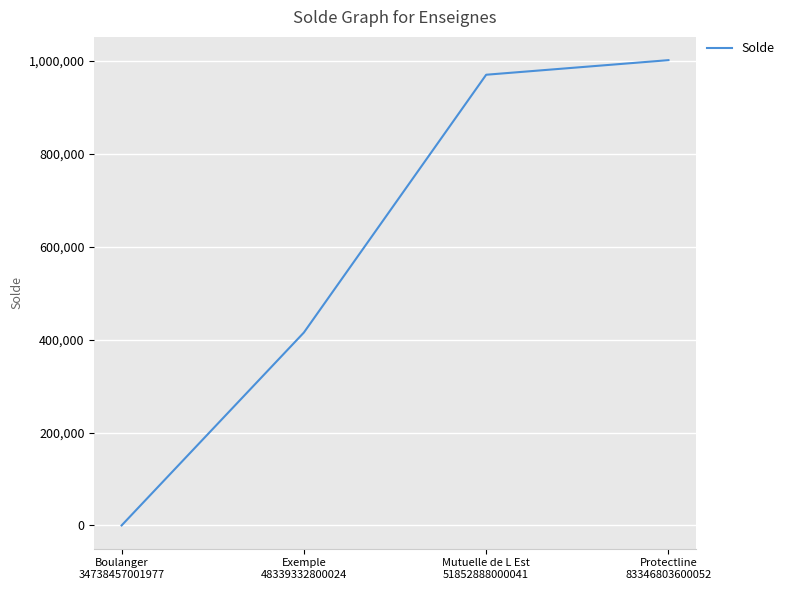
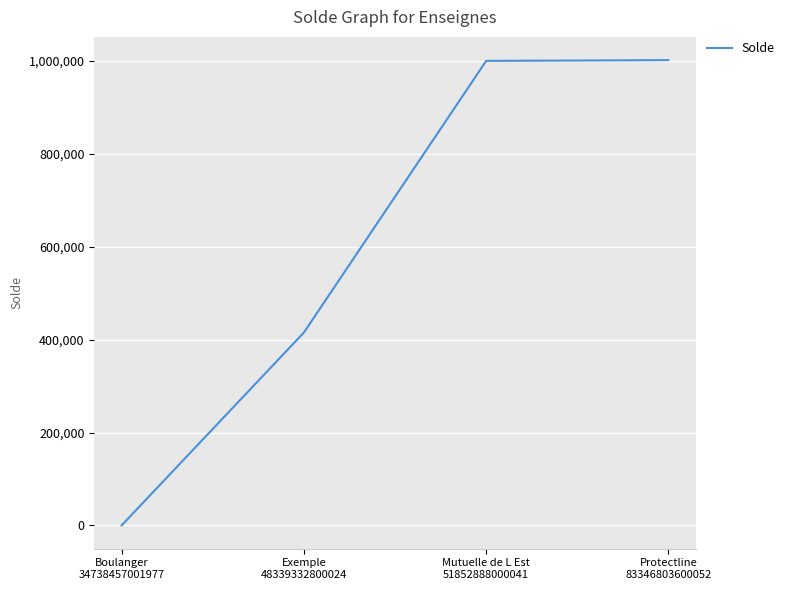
Mutuelle de L Est 51852888000041: 970,000 -> 1,000,000
